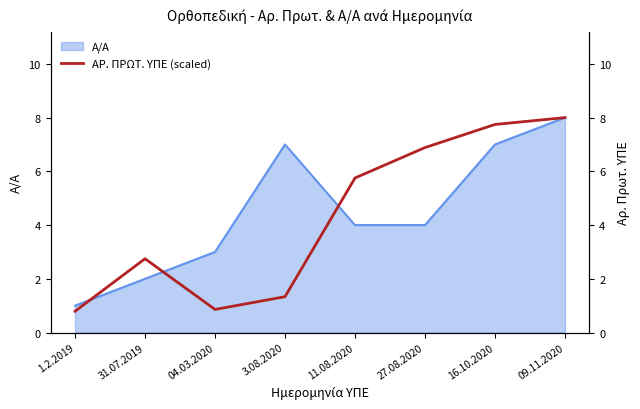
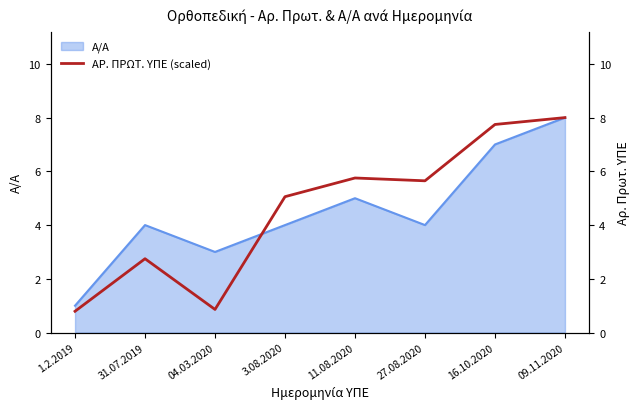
A/A, 31.07.2019: 2 -> 4
A/A, 3.08.2020: 7 -> 4
A/A, 11.08.2020: 4 -> 5
ΑΡ. ΠΡΩΤ. ΥΠΕ (scaled), 3.08.2020: 1.3 -> 5.1
ΑΡ. ΠΡΩΤ. ΥΠΕ (scaled), 27.08.2020: 6.9 -> 5.6
